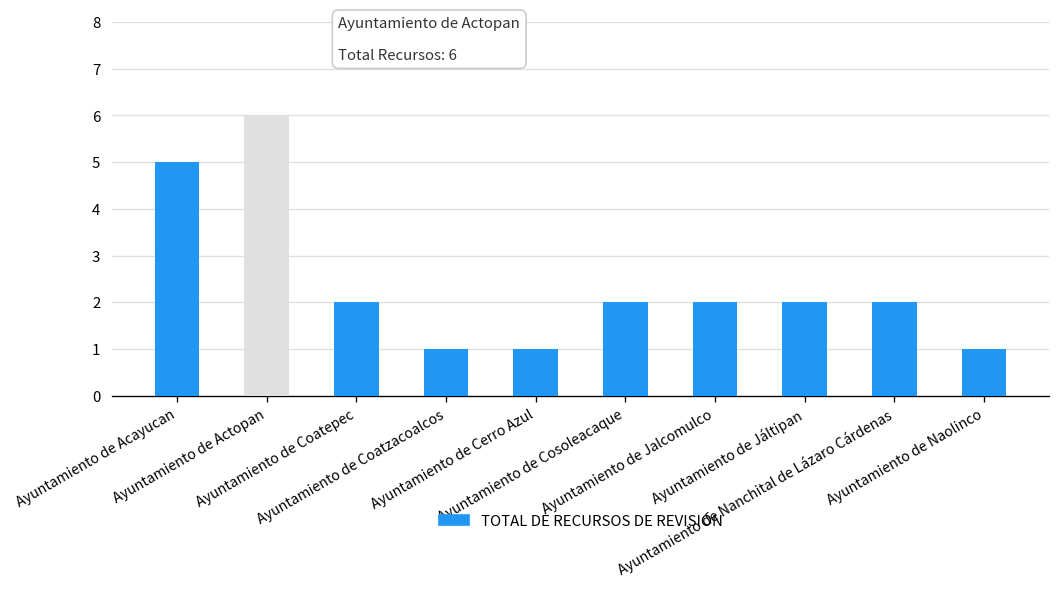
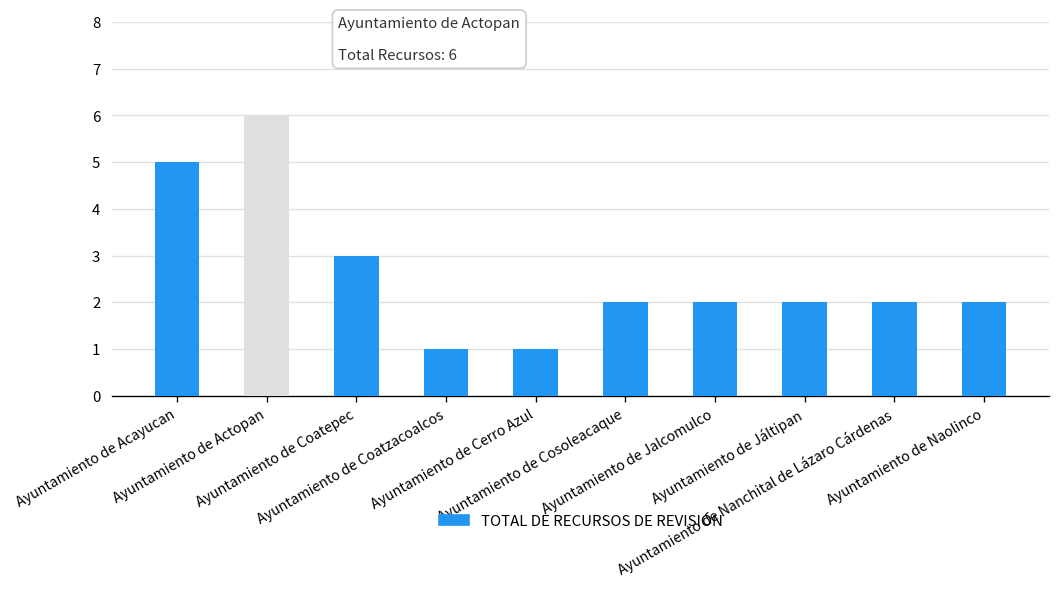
Ayuntamiento de Coatepec: 2 -> 3
Ayuntamiento de Naolinco: 1 -> 2
